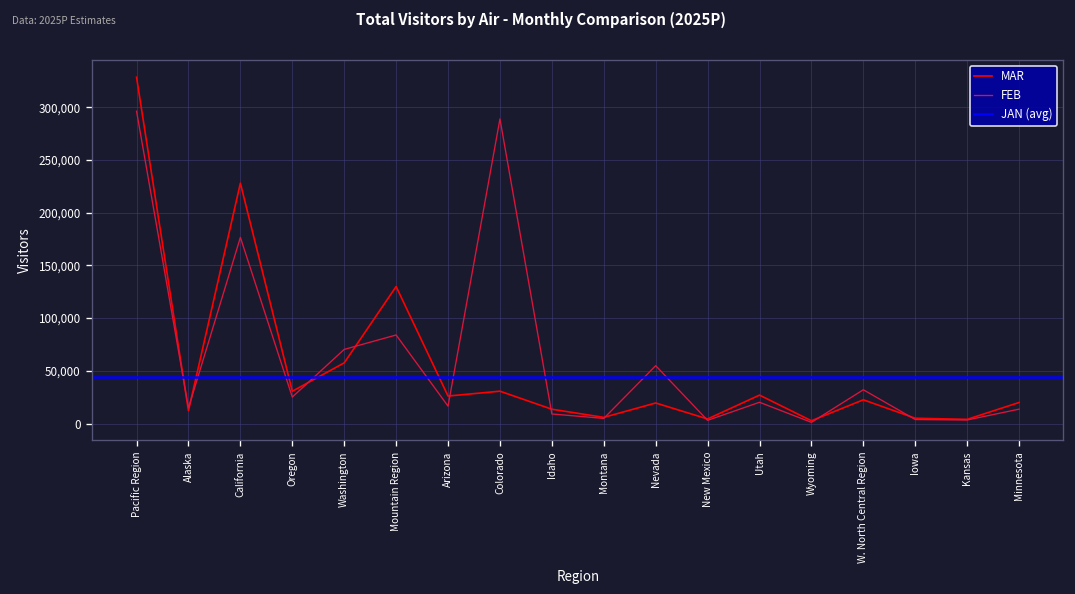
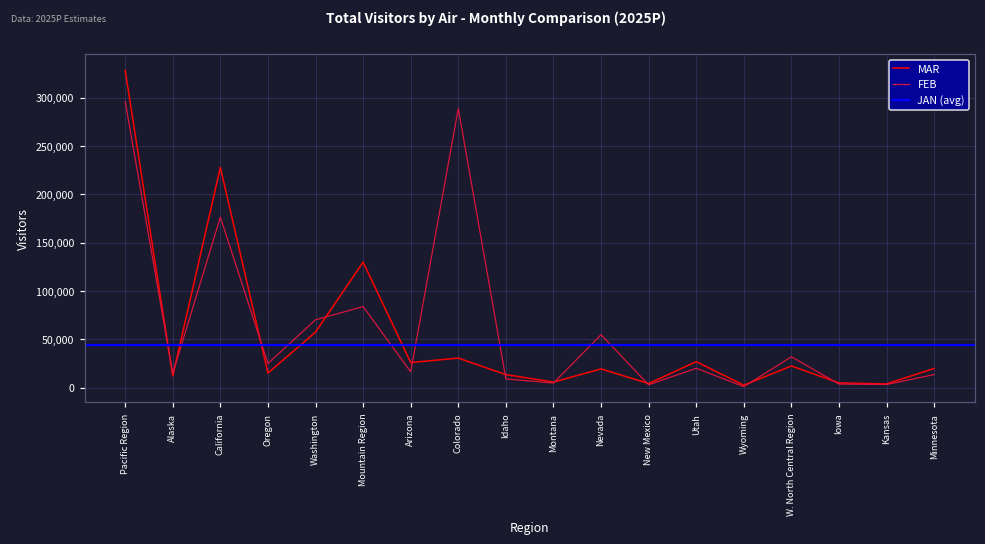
MAR, Oregon: 30,000 -> 20,000
